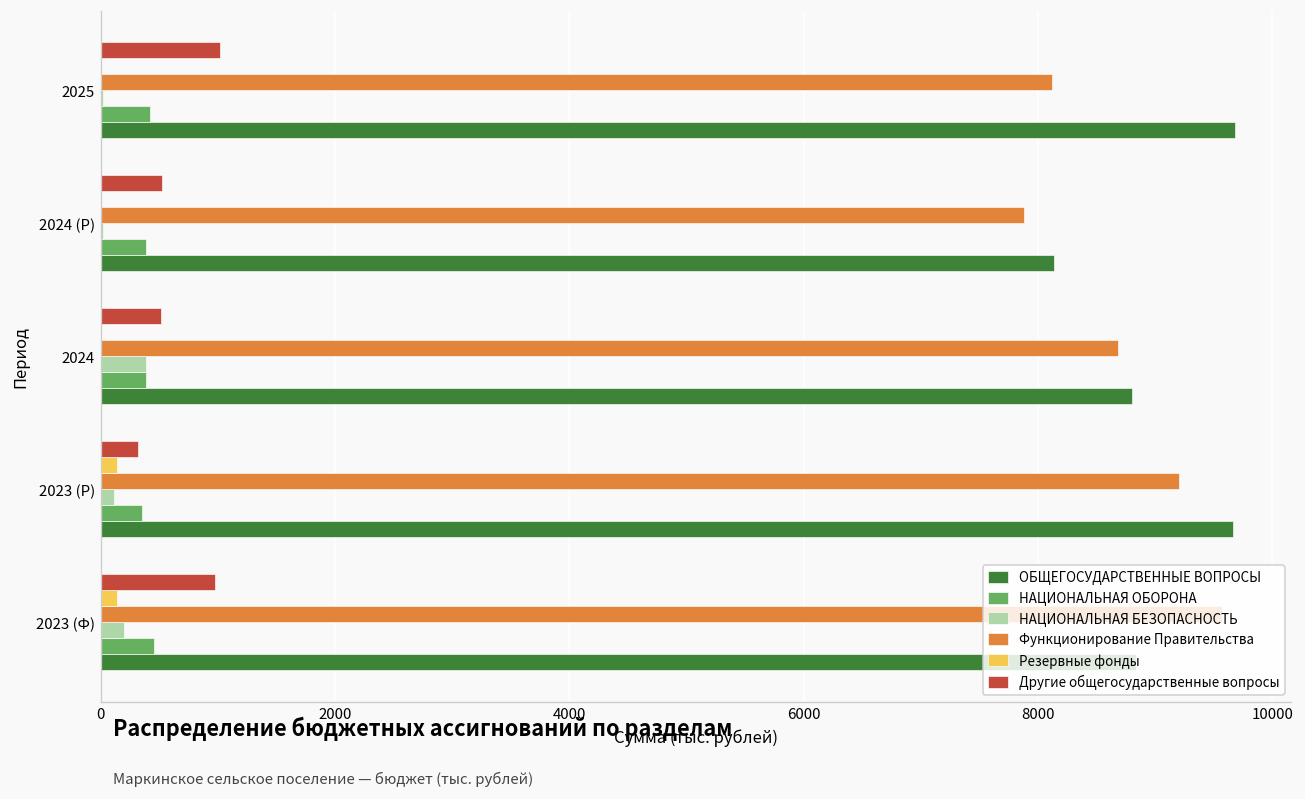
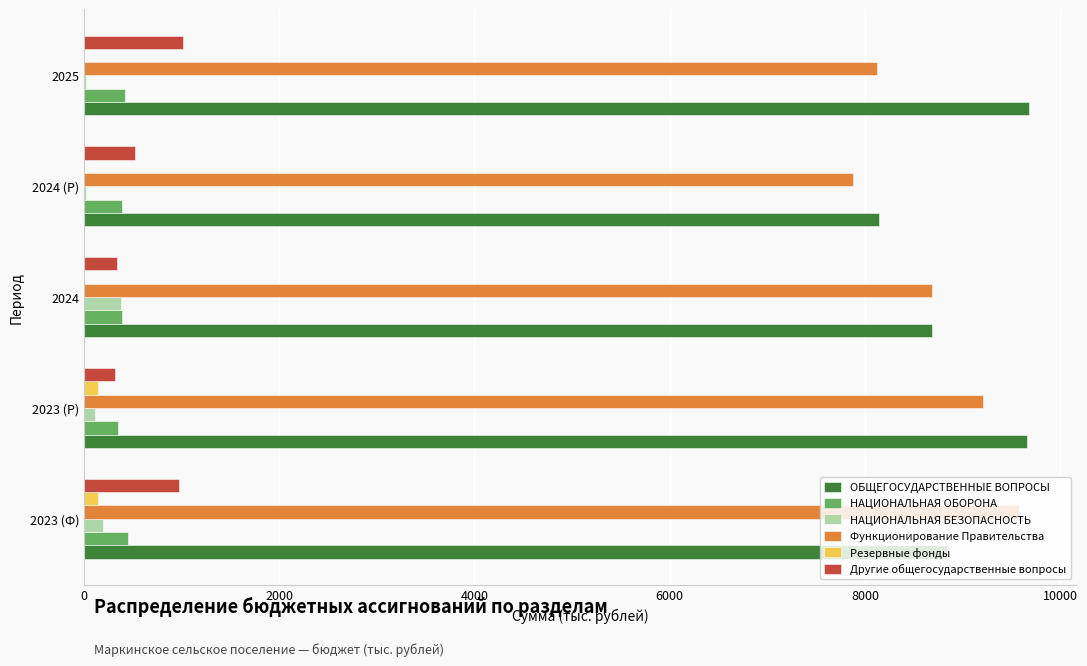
Другие общегосударственные вопросы, 2024: 500 -> 300
ОБЩЕГОСУДАРСТВЕННЫЕ ВОПРОСЫ, 2024: 8800 -> 8700
